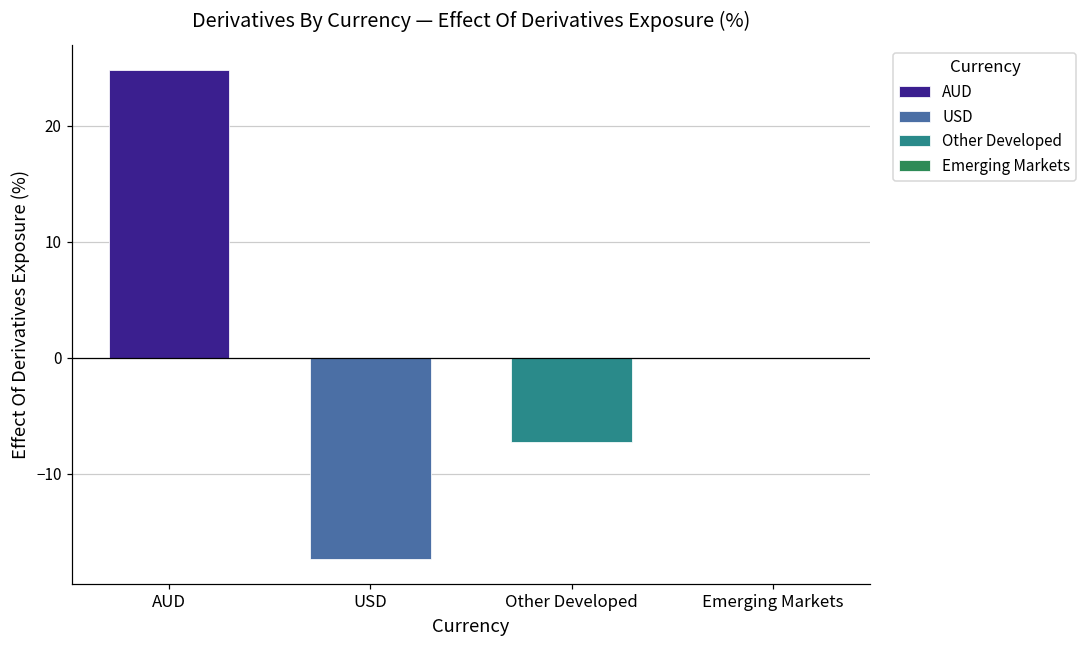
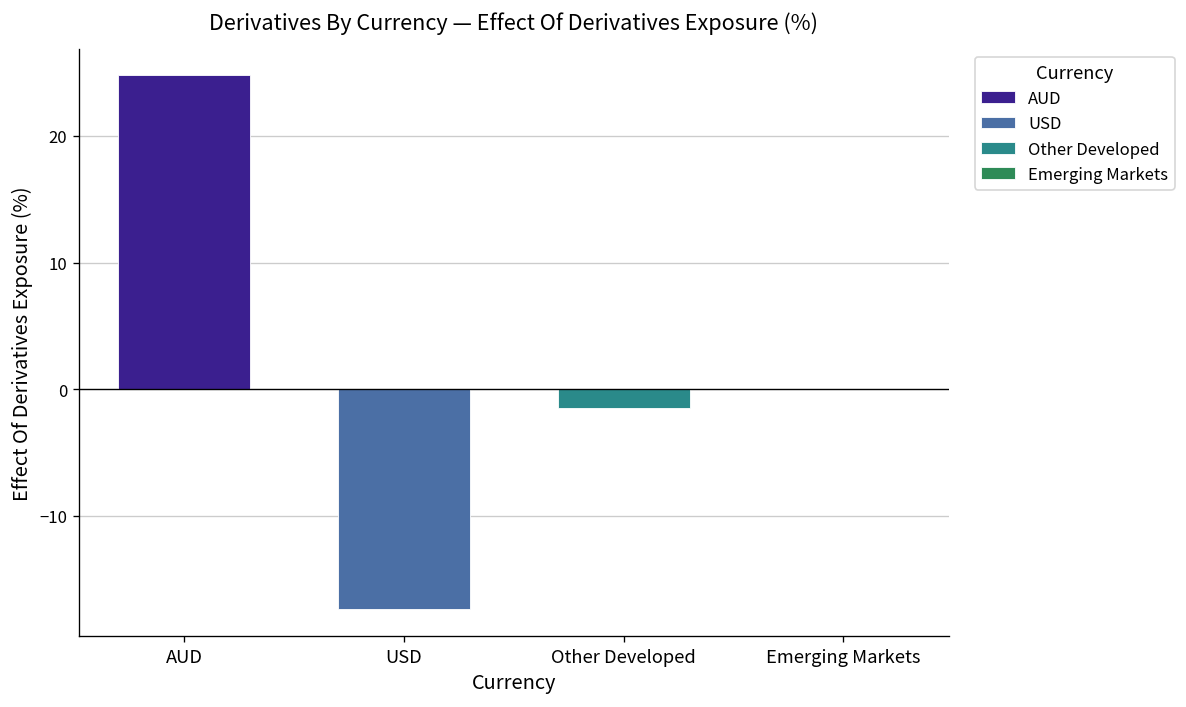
Other Developed: -7.3 -> -1.5
